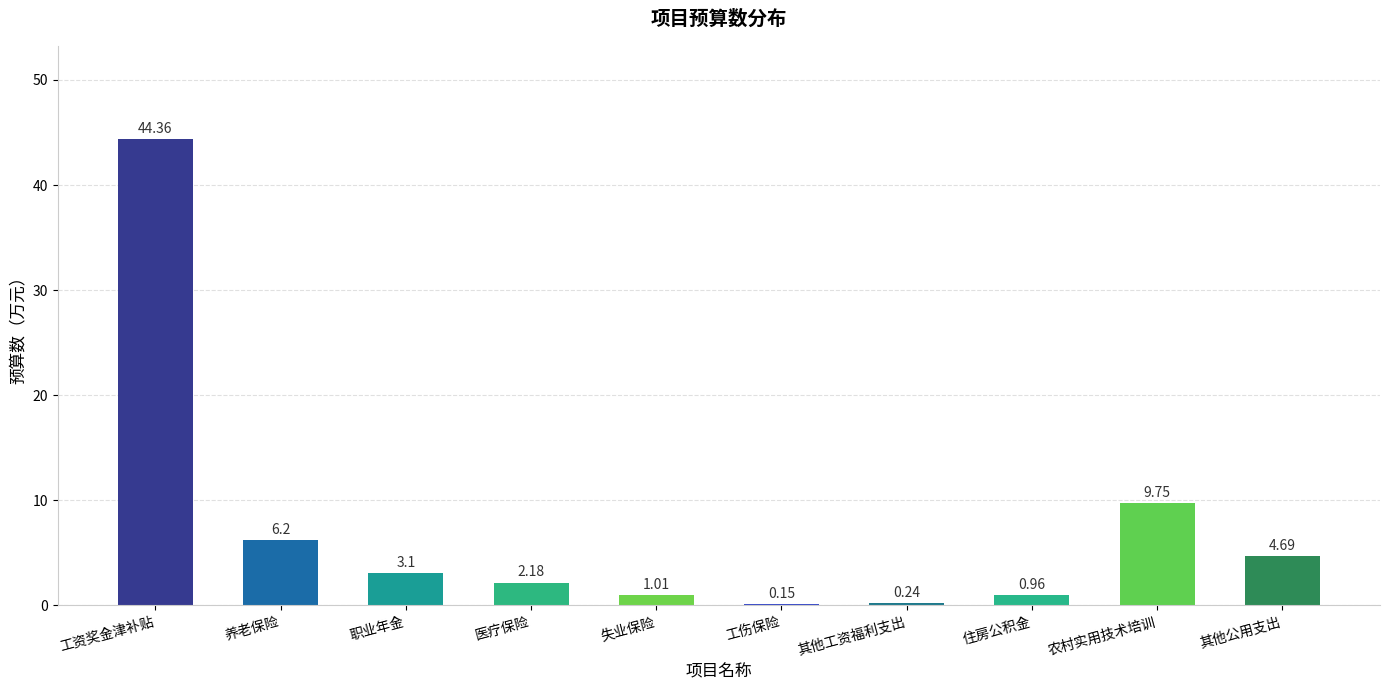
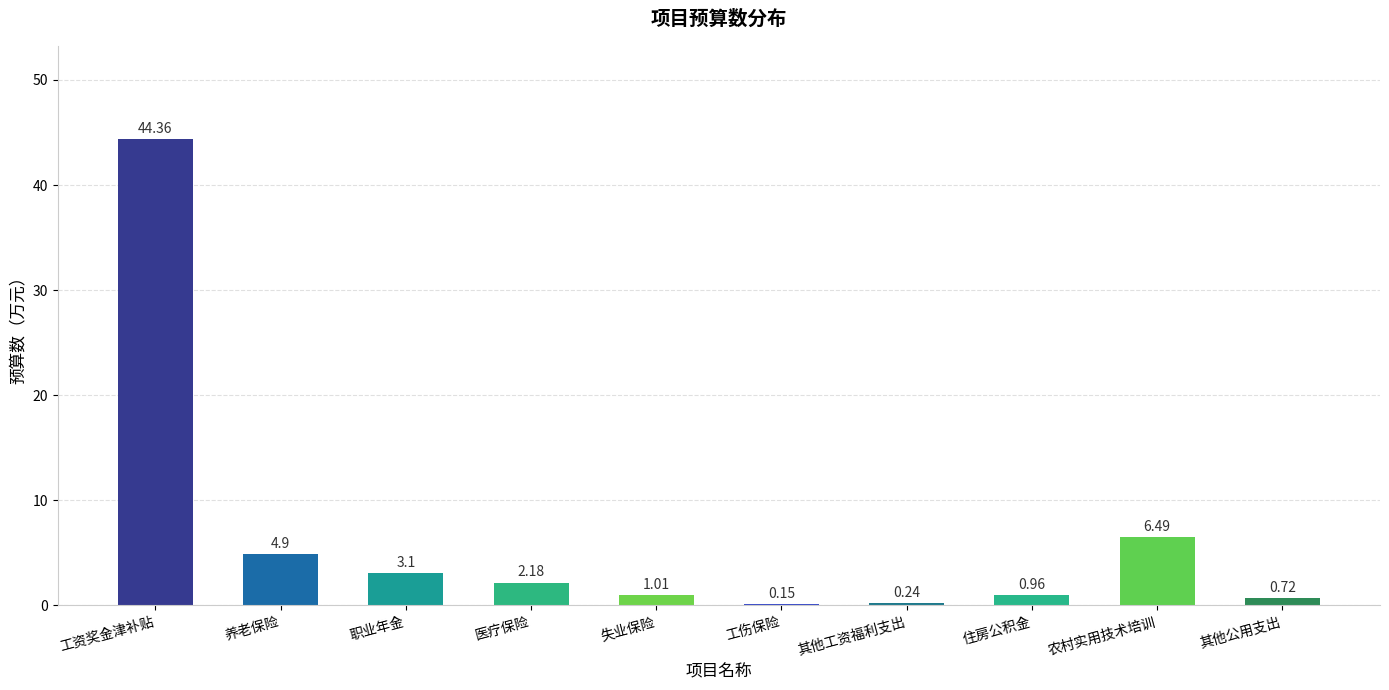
养老保险: 6.2 -> 4.9
农村实用技术培训: 9.75 -> 6.49
其他公用支出: 4.69 -> 0.72
